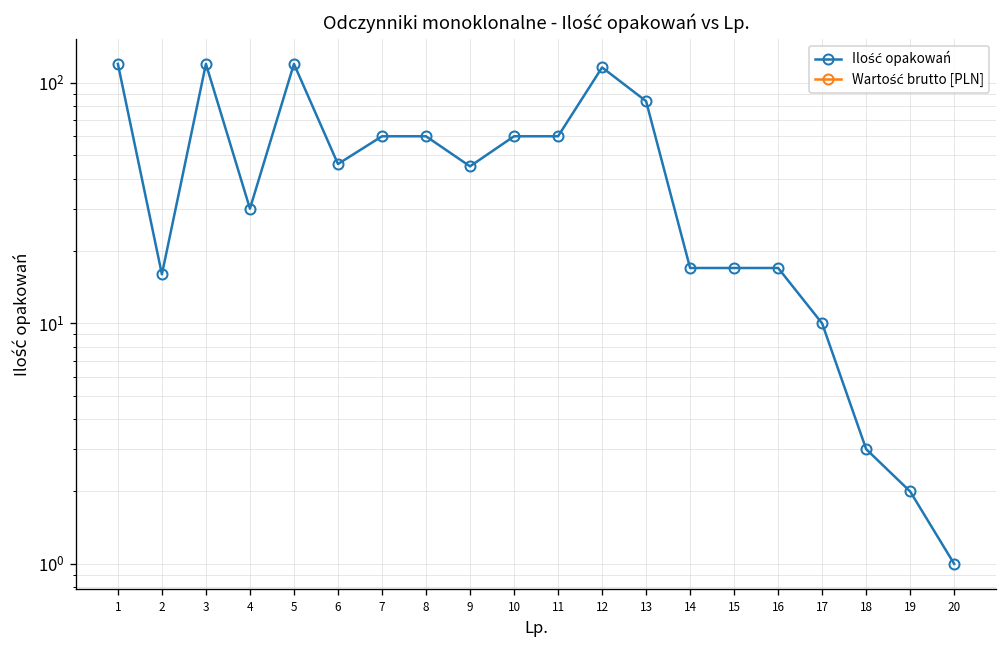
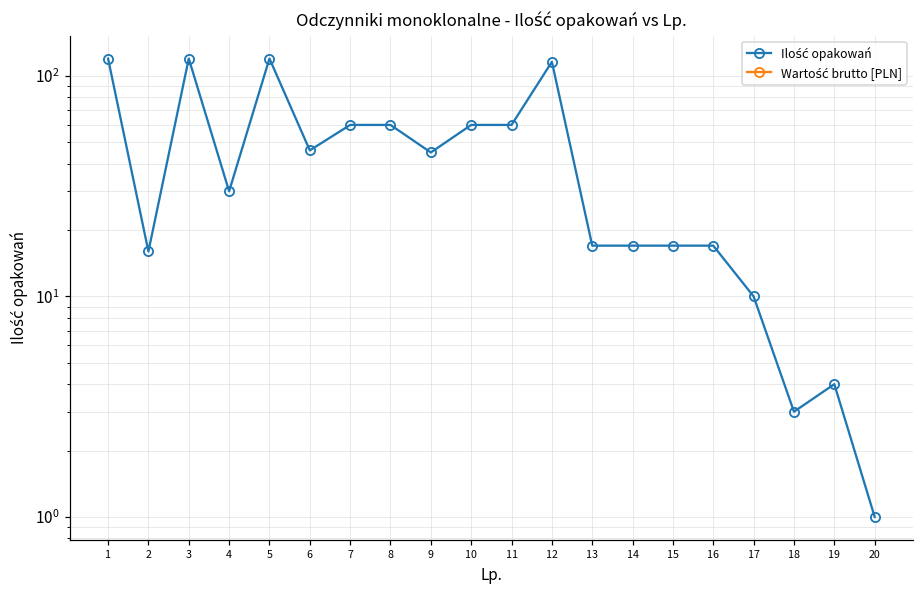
Ilość opakowań, 13: 84 -> 17
Ilość opakowań, 19: 2 -> 4
